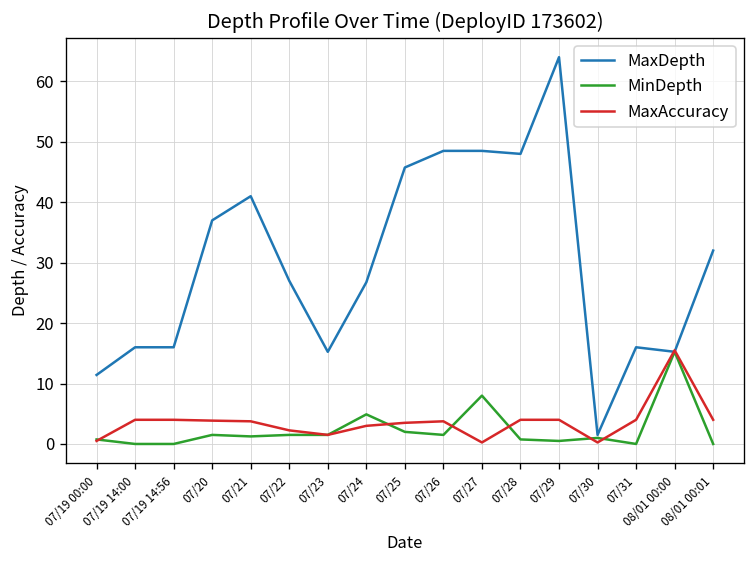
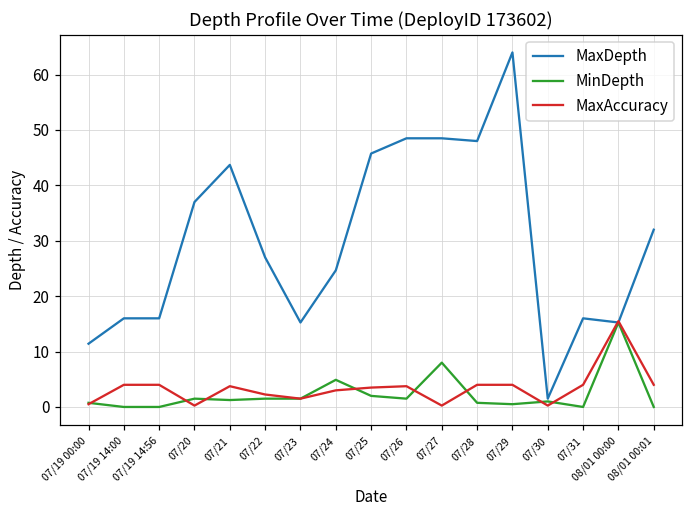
MaxAccuracy, 07/20: 4 -> 0
MaxDepth, 07/21: 41 -> 44
MaxDepth, 07/24: 27 -> 25
